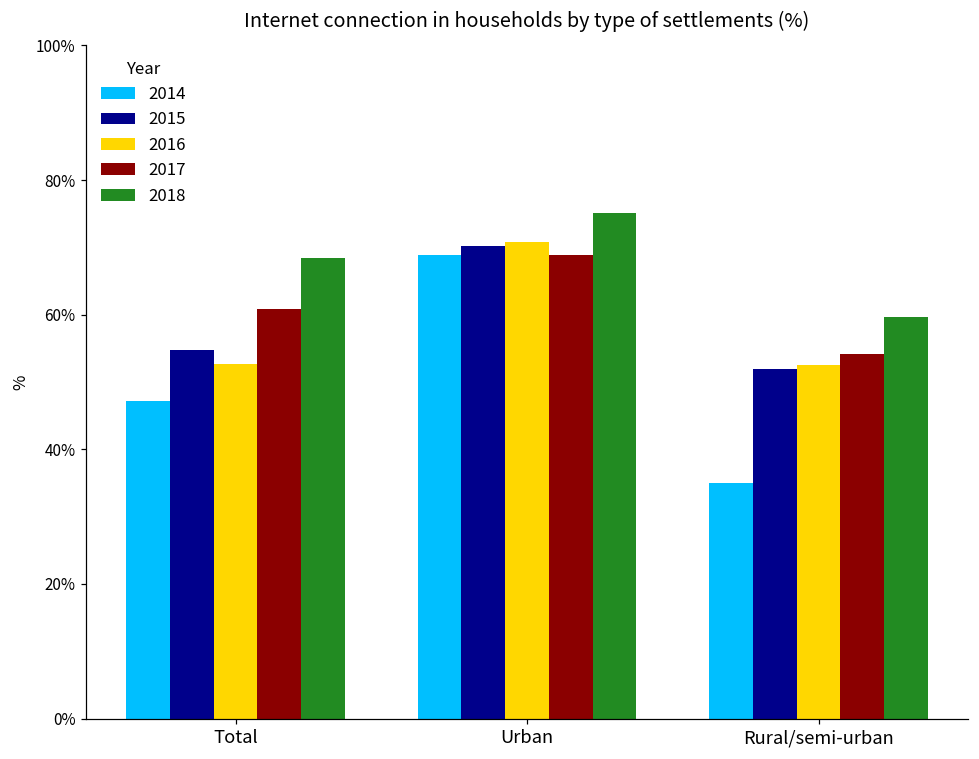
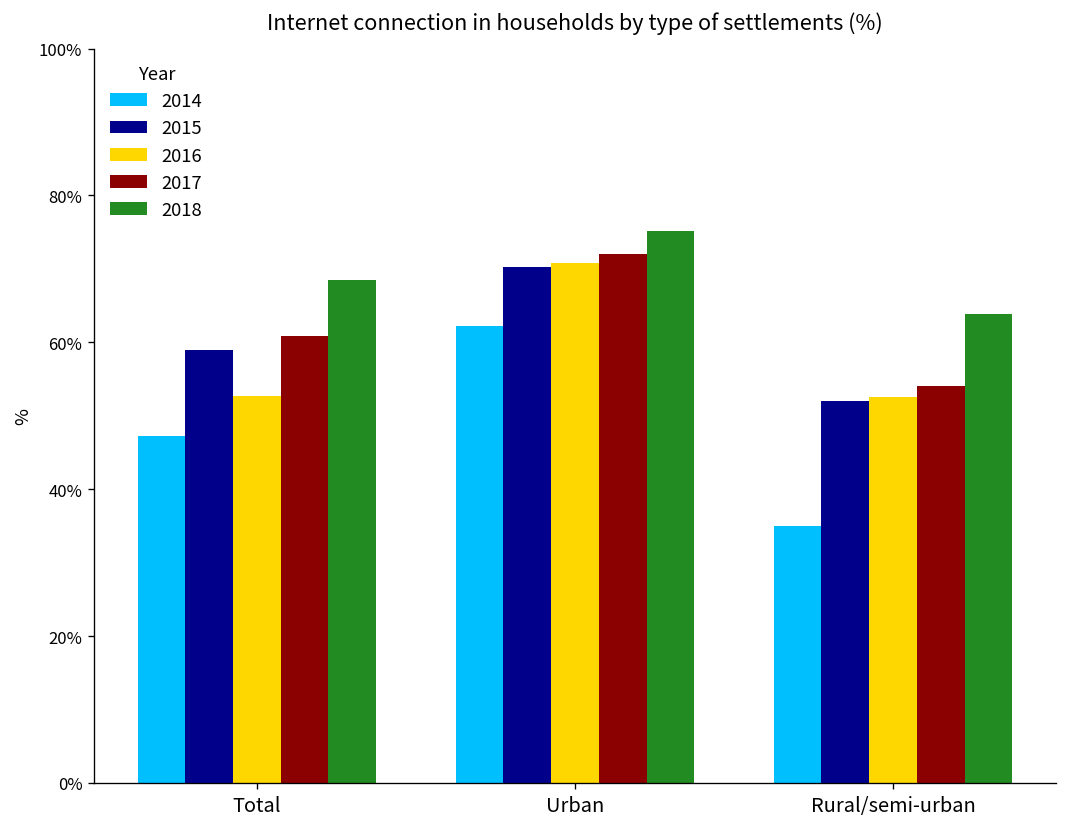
2015, Total: 55% -> 59%
2014, Urban: 69% -> 62%
2017, Urban: 69% -> 72%
2018, Rural/semi-urban: 60% -> 64%
